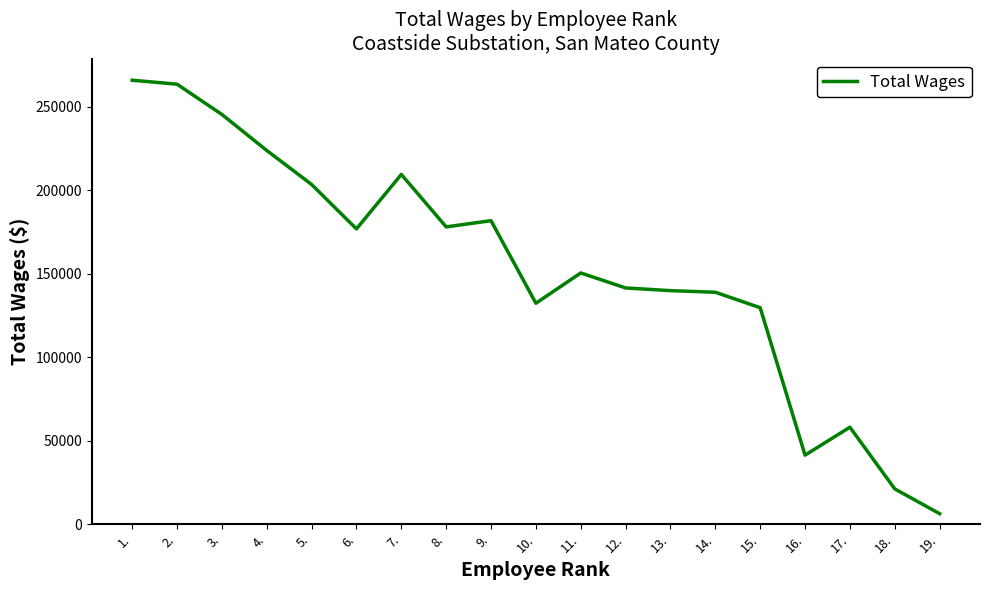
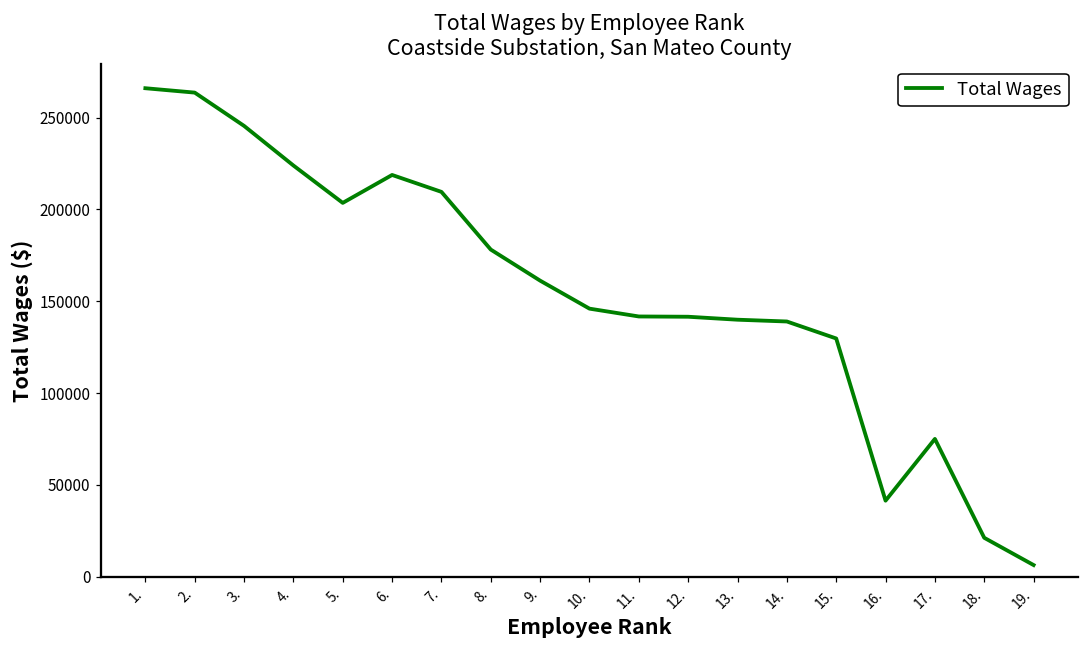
6.: 177000 -> 219000
9.: 182000 -> 161000
10.: 132000 -> 146000
11.: 151000 -> 142000
17.: 58000 -> 75000
